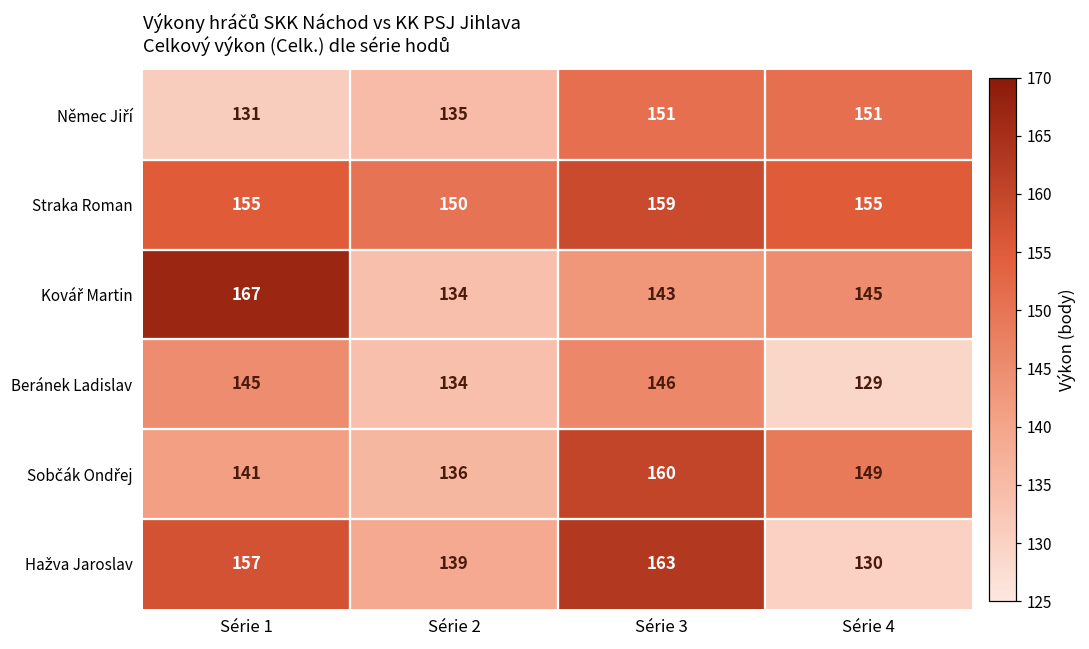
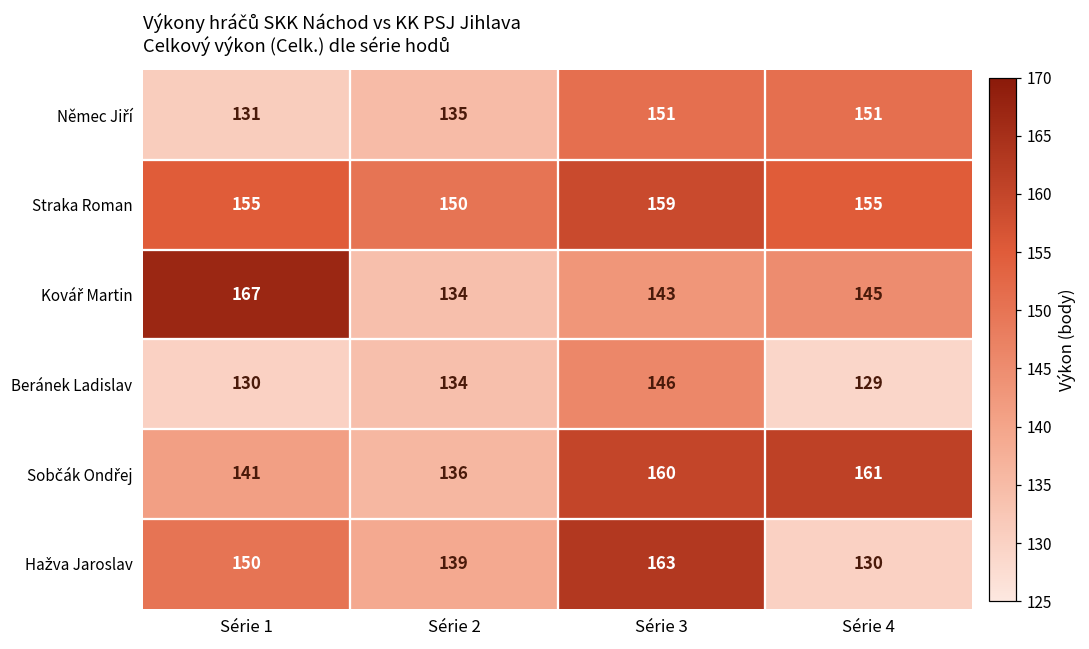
Beránek Ladislav, Série 1: 145 -> 130
Sobčák Ondřej, Série 4: 149 -> 161
Hažva Jaroslav, Série 1: 157 -> 150
